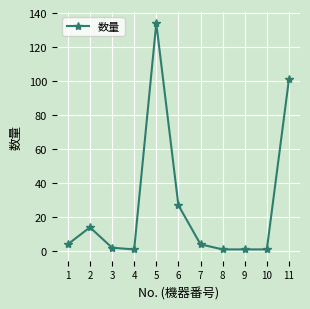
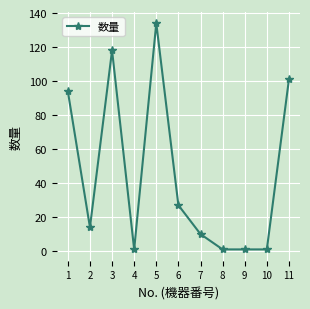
1: 4 -> 94
3: 2 -> 118
7: 4 -> 10
